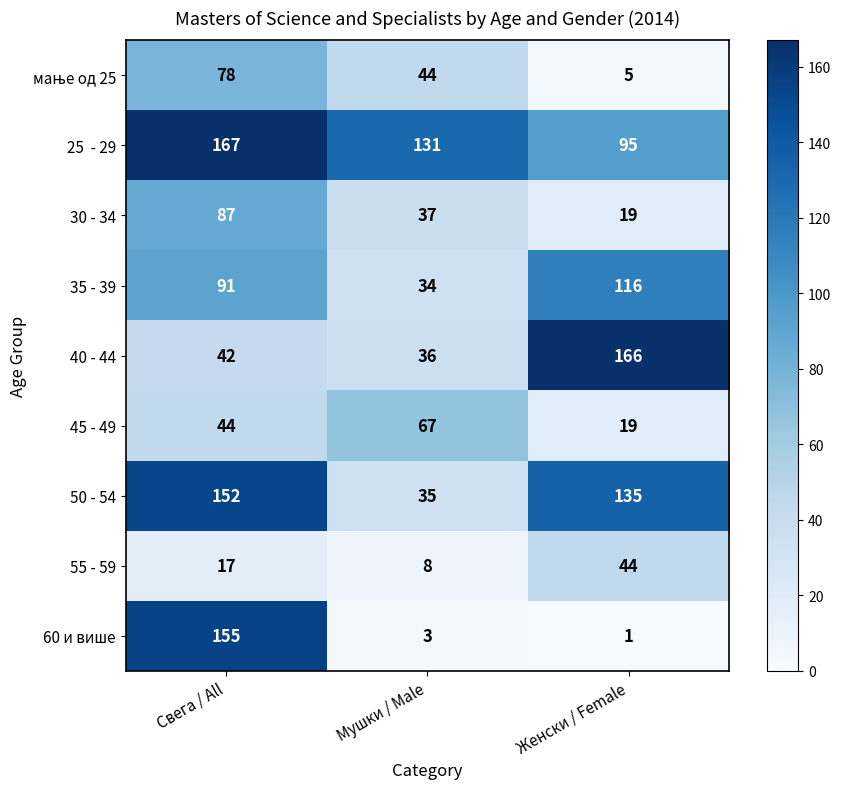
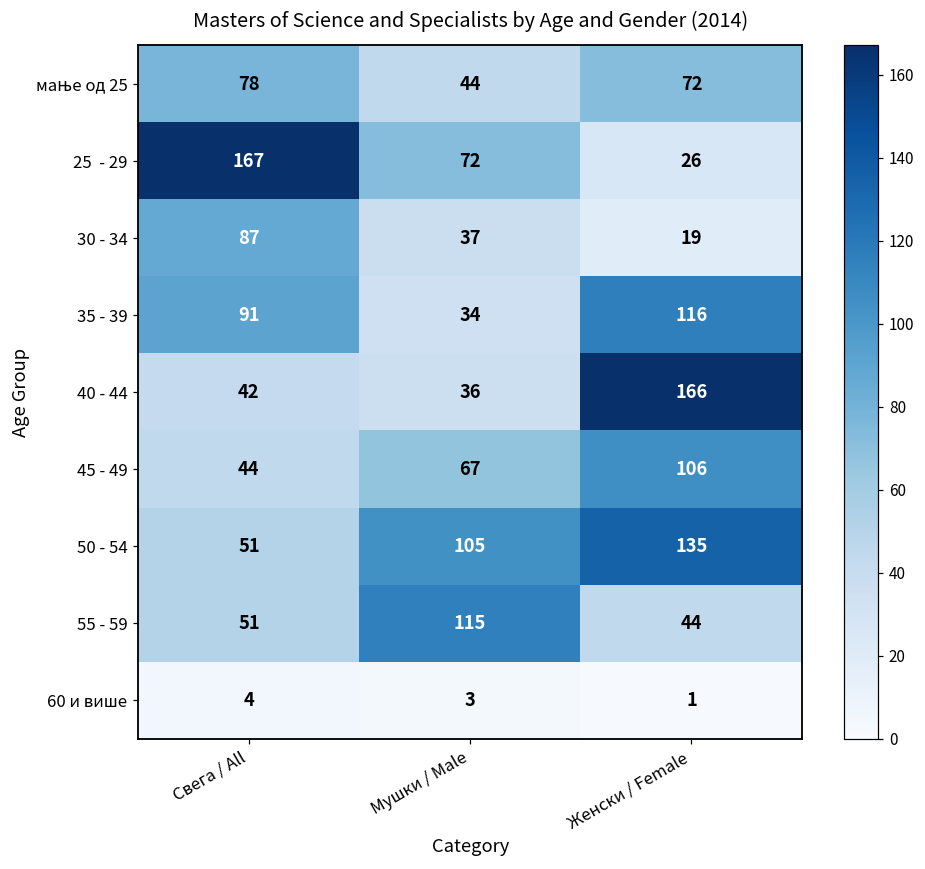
мање од 25, Женски / Female: 5 -> 72
25 - 29, Мушки / Male: 131 -> 72
25 - 29, Женски / Female: 95 -> 26
45 - 49, Женски / Female: 19 -> 106
50 - 54, Свега / All: 152 -> 51
50 - 54, Мушки / Male: 35 -> 105
55 - 59, Свега / All: 17 -> 51
55 - 59, Мушки / Male: 8 -> 115
60 и више, Свега / All: 155 -> 4
